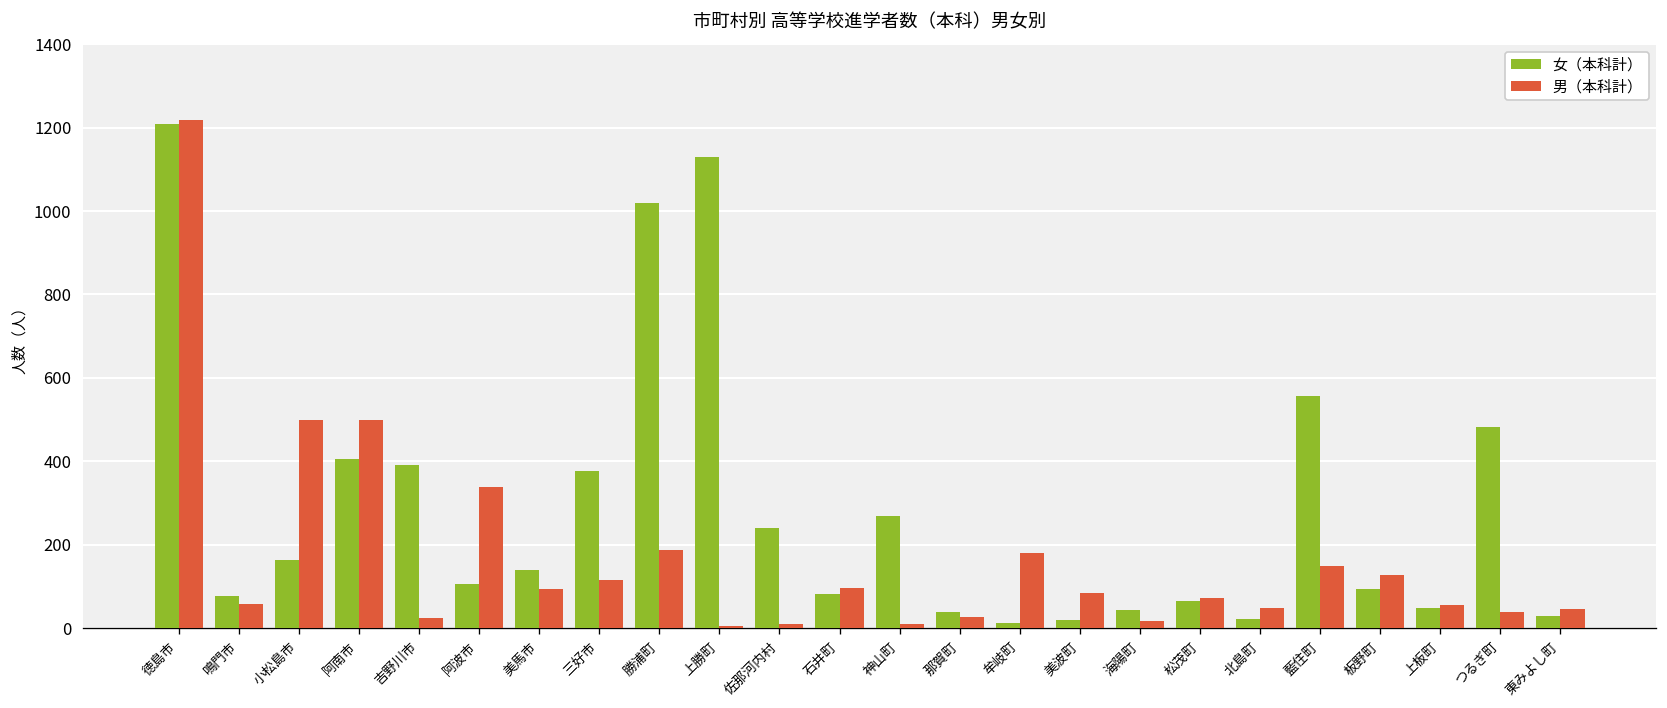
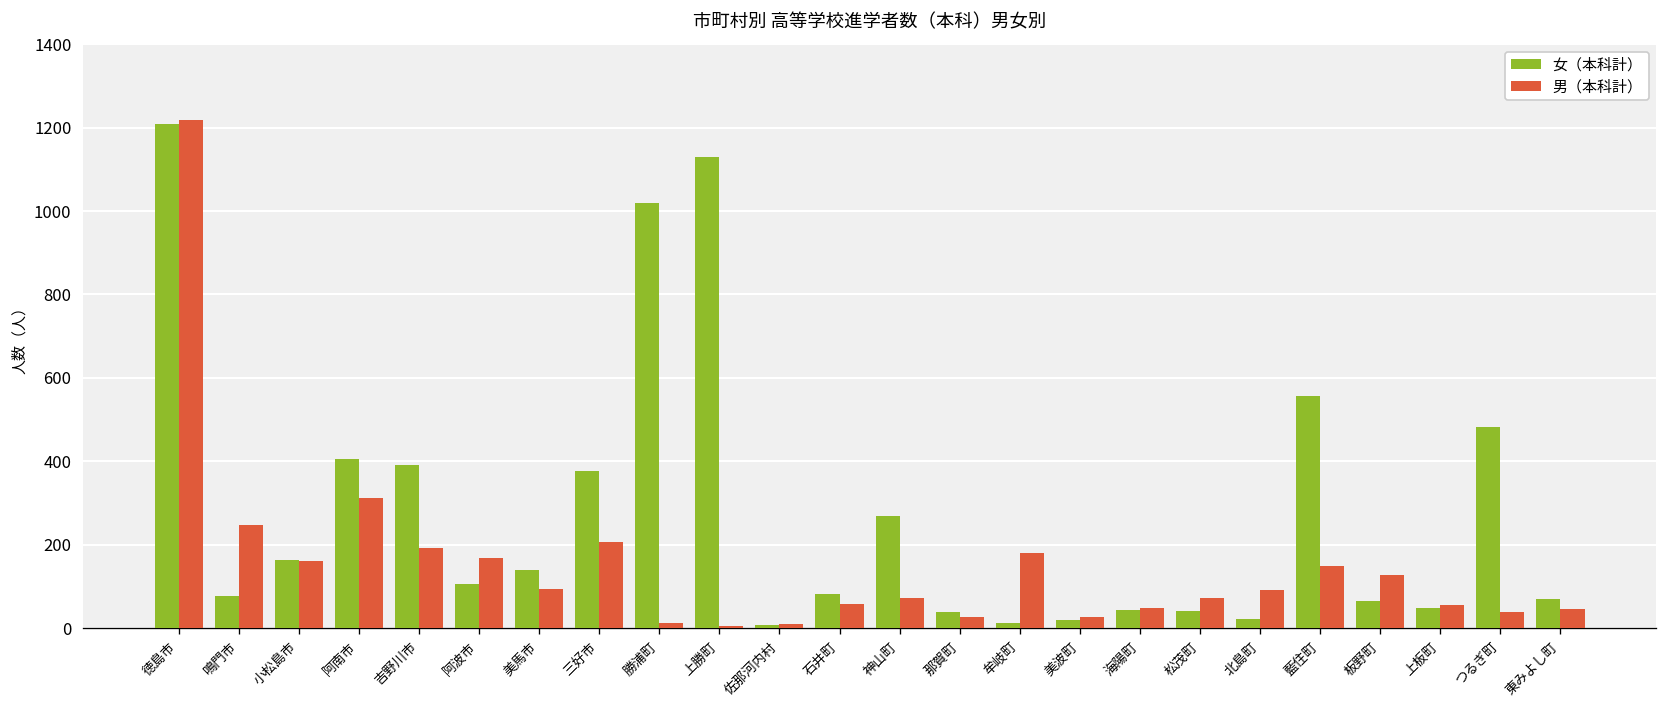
男（本科計）, 鳴門市: 60 -> 250
男（本科計）, 小松島市: 500 -> 160
男（本科計）, 阿南市: 500 -> 310
男（本科計）, 吉野川市: 30 -> 190
男（本科計）, 阿波市: 340 -> 170
男（本科計）, 三好市: 120 -> 210
男（本科計）, 勝浦町: 190 -> 10
女（本科計）, 佐那河内村: 240 -> 10
男（本科計）, 石井町: 100 -> 60
男（本科計）, 神山町: 10 -> 70
男（本科計）, 美波町: 90 -> 30
男（本科計）, 海陽町: 20 -> 50
女（本科計）, 松茂町: 70 -> 40
男（本科計）, 北島町: 50 -> 90
女（本科計）, 板野町: 90 -> 70
女（本科計）, 東みよし町: 30 -> 70
